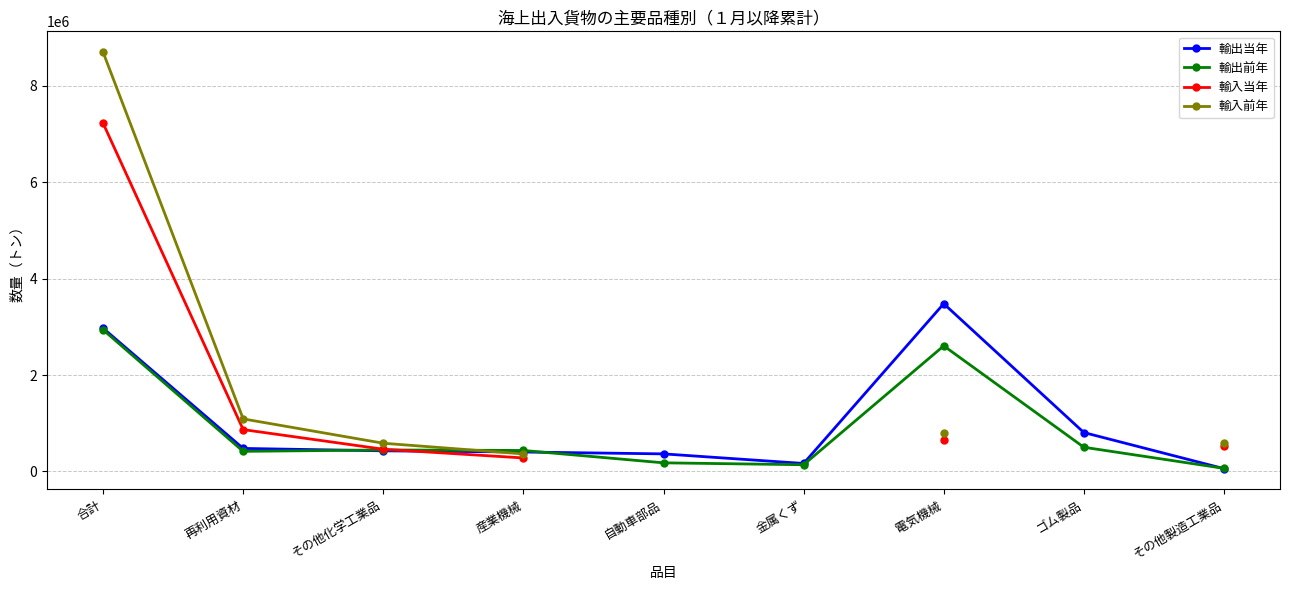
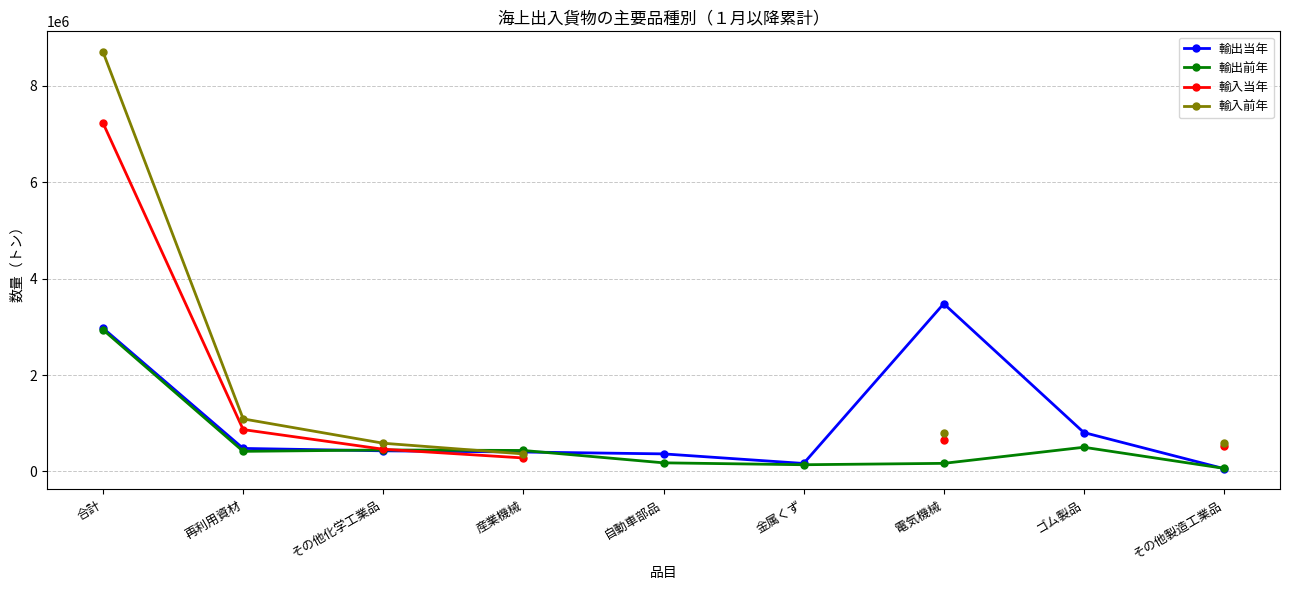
輸出前年, 電気機械: 2600000 -> 200000
